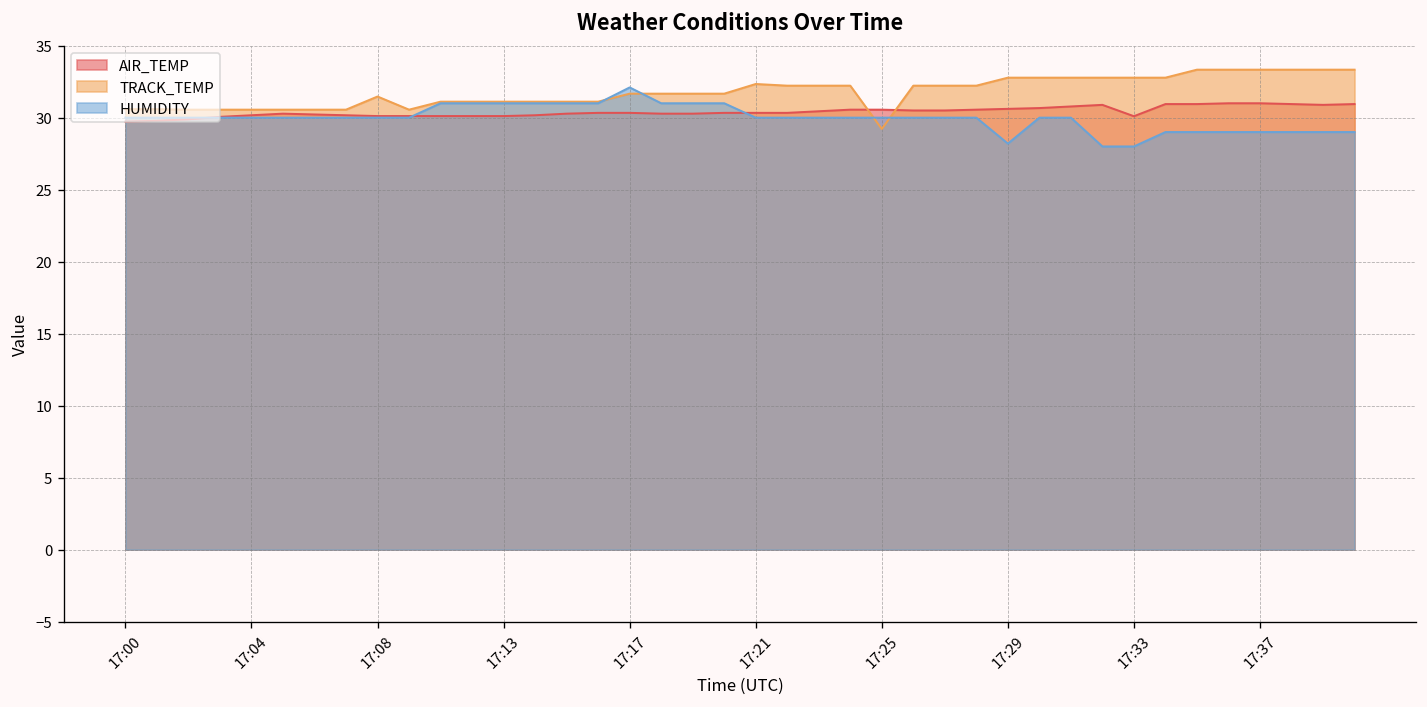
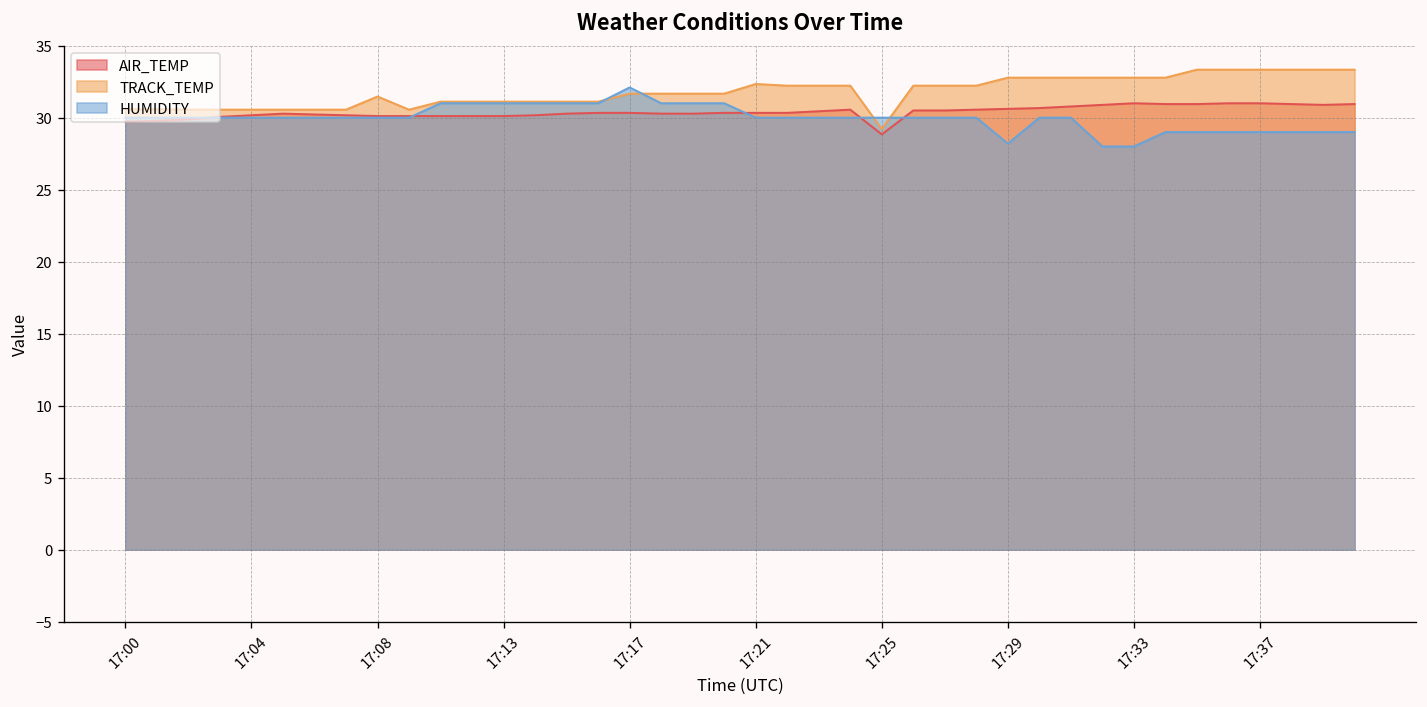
AIR_TEMP, 17:25: 30.6 -> 28.8
AIR_TEMP, 17:33: 30.1 -> 31.0
